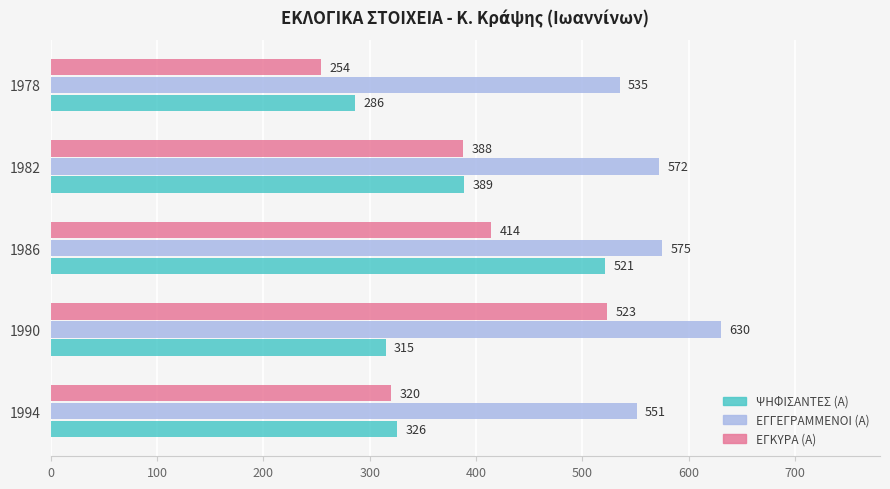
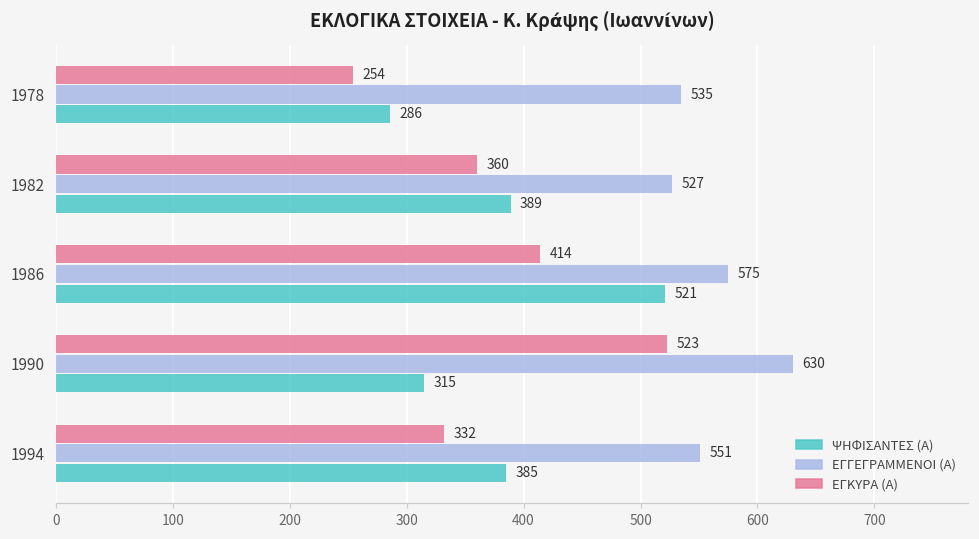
ΕΓΚΥΡΑ (Α), 1982: 388 -> 360
ΕΓΓΕΓΡΑΜΜΕΝΟΙ (Α), 1982: 572 -> 527
ΕΓΚΥΡΑ (Α), 1994: 320 -> 332
ΨΗΦΙΣΑΝΤΕΣ (Α), 1994: 326 -> 385
